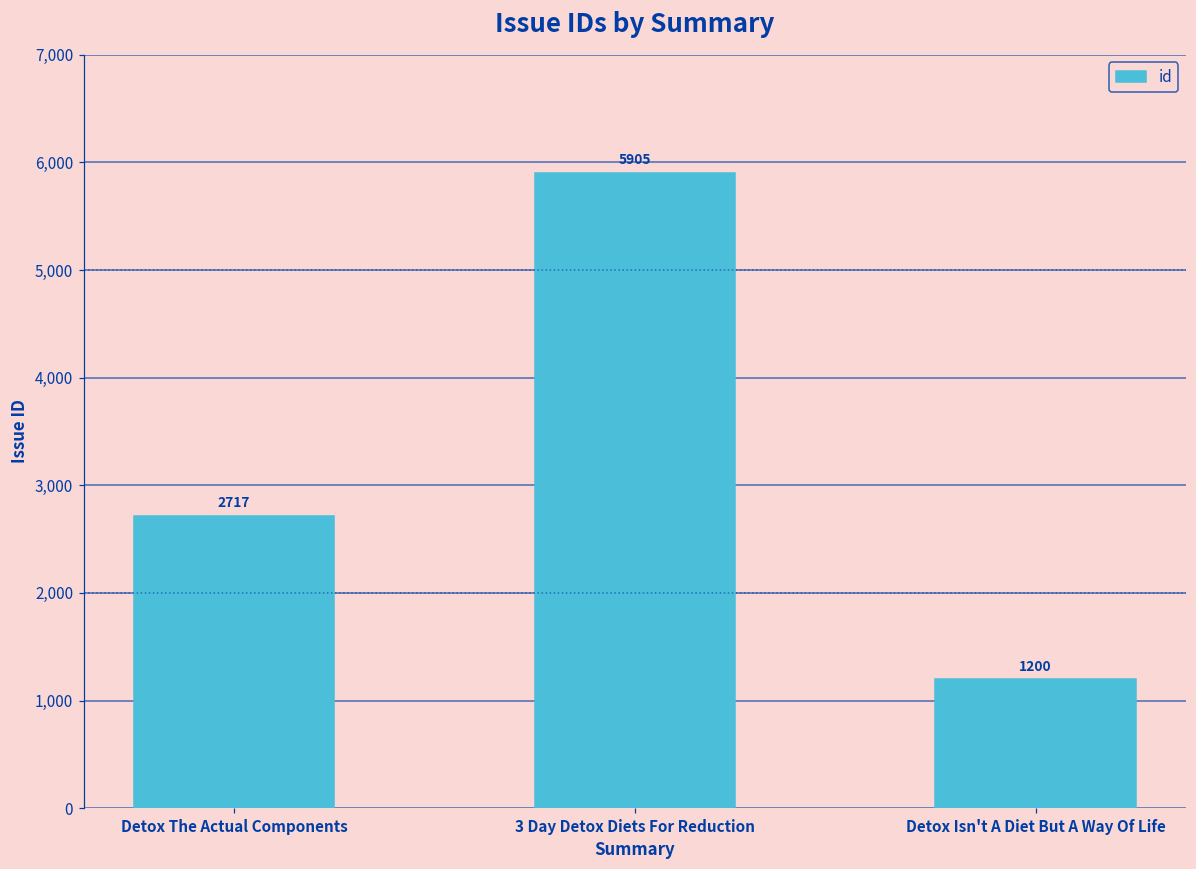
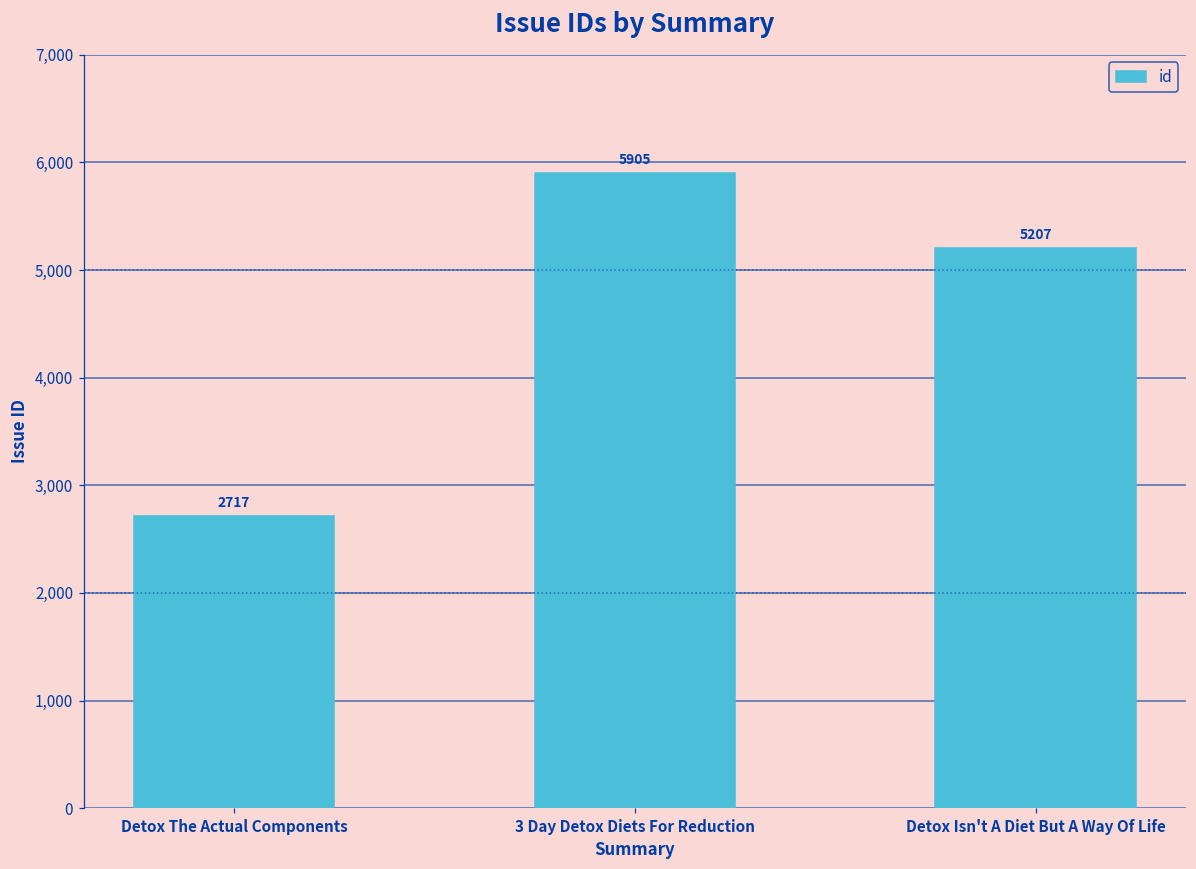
Detox Isn't A Diet But A Way Of Life: 1200 -> 5207
